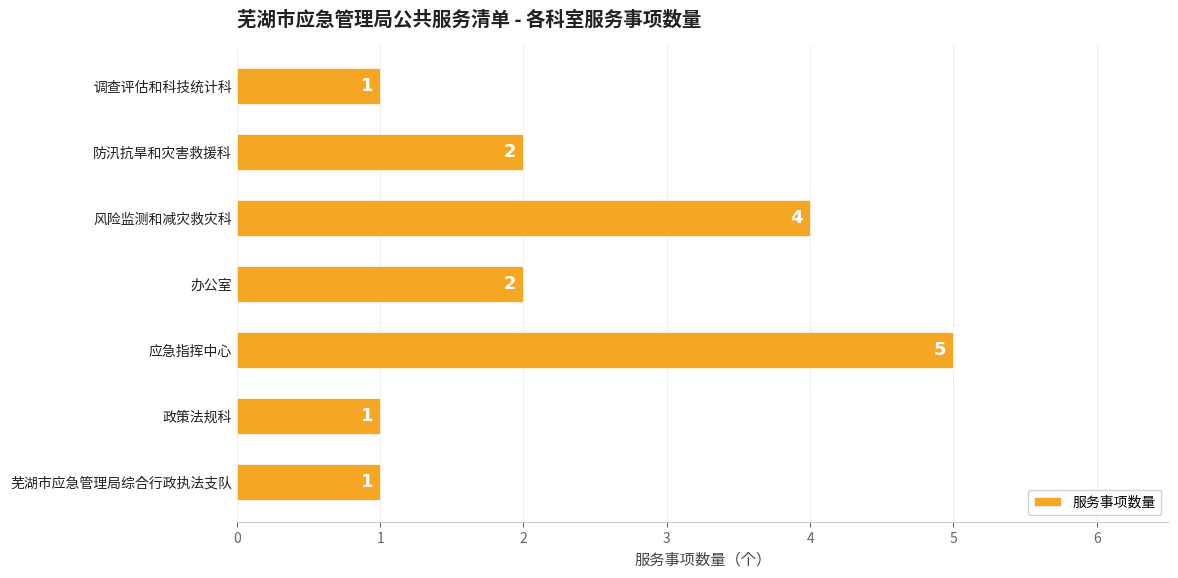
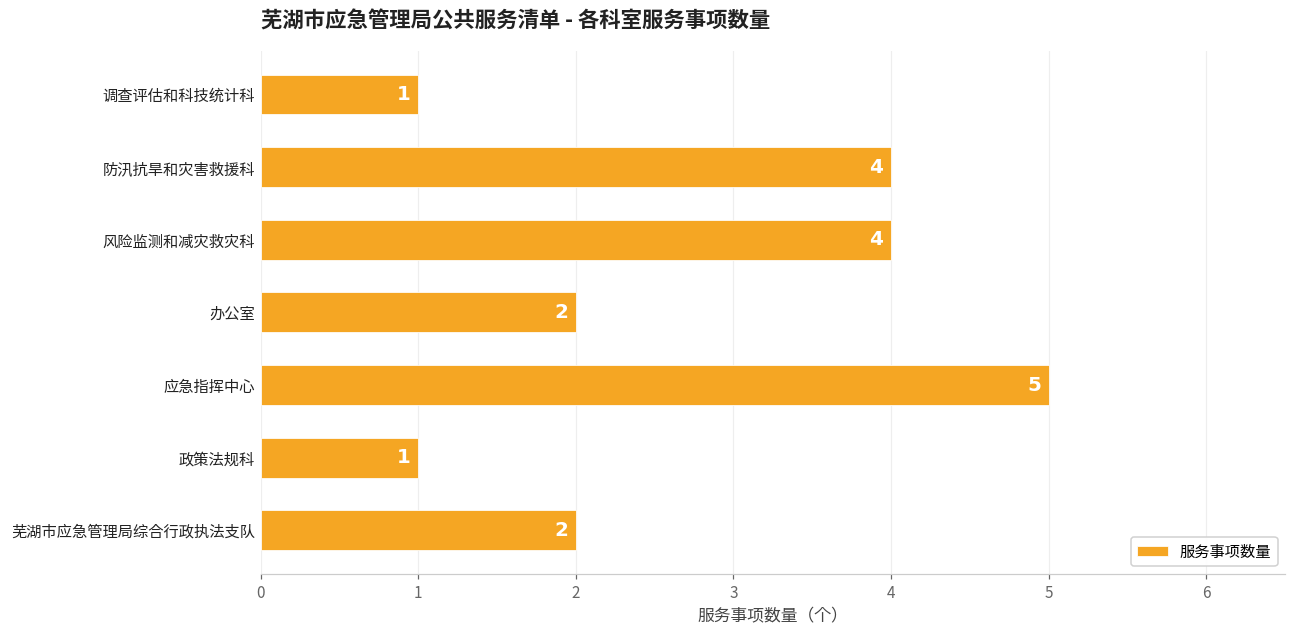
防汛抗旱和灾害救援科: 2 -> 4
芜湖市应急管理局综合行政执法支队: 1 -> 2
